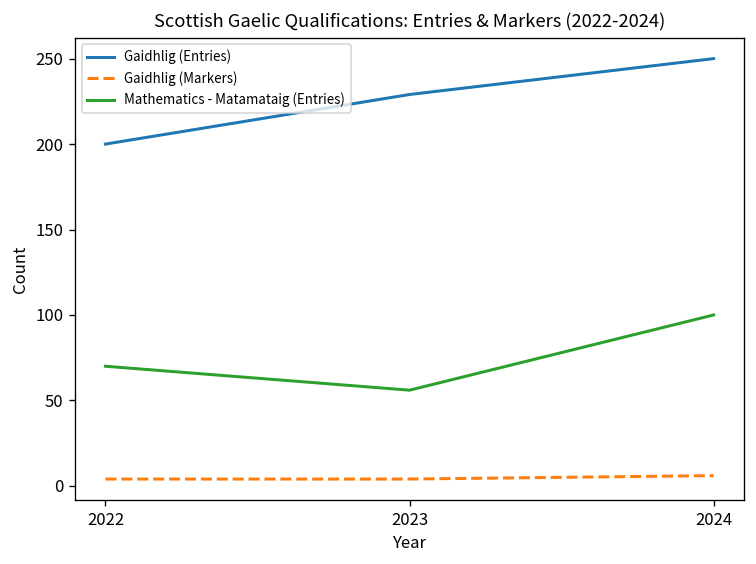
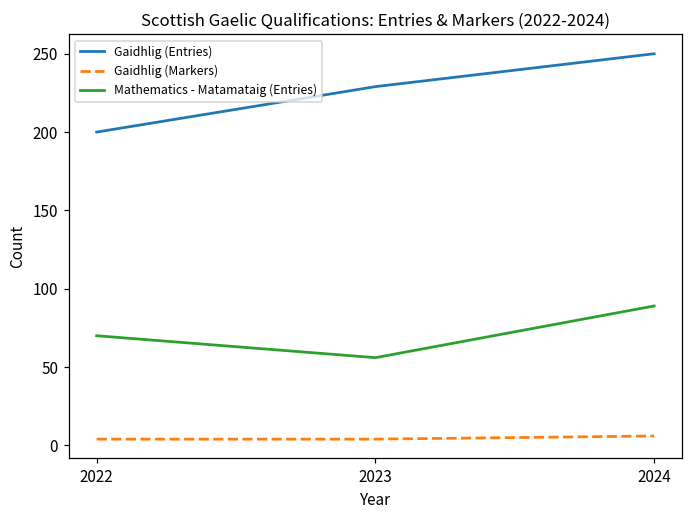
Mathematics - Matamataig (Entries), 2024: 100 -> 89
